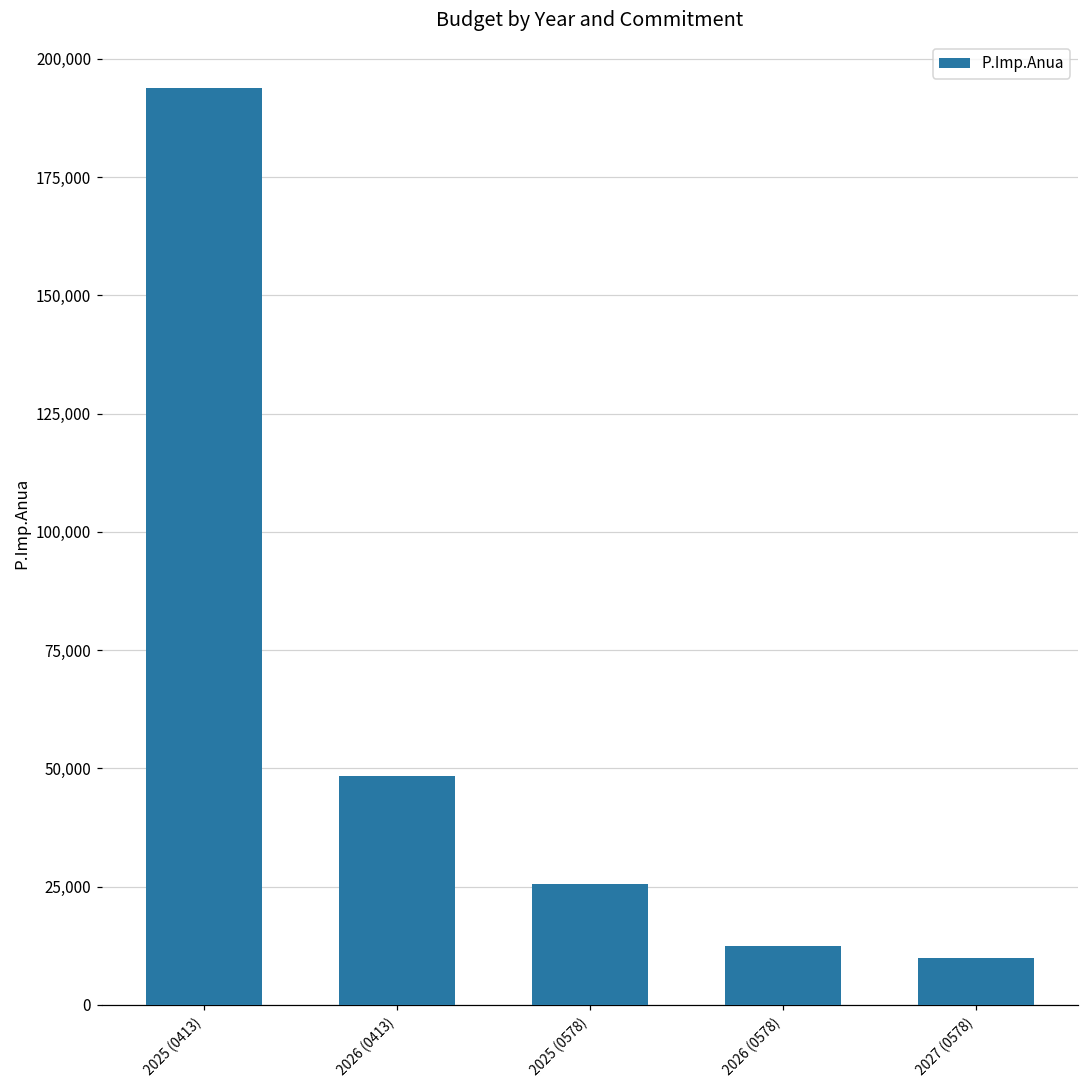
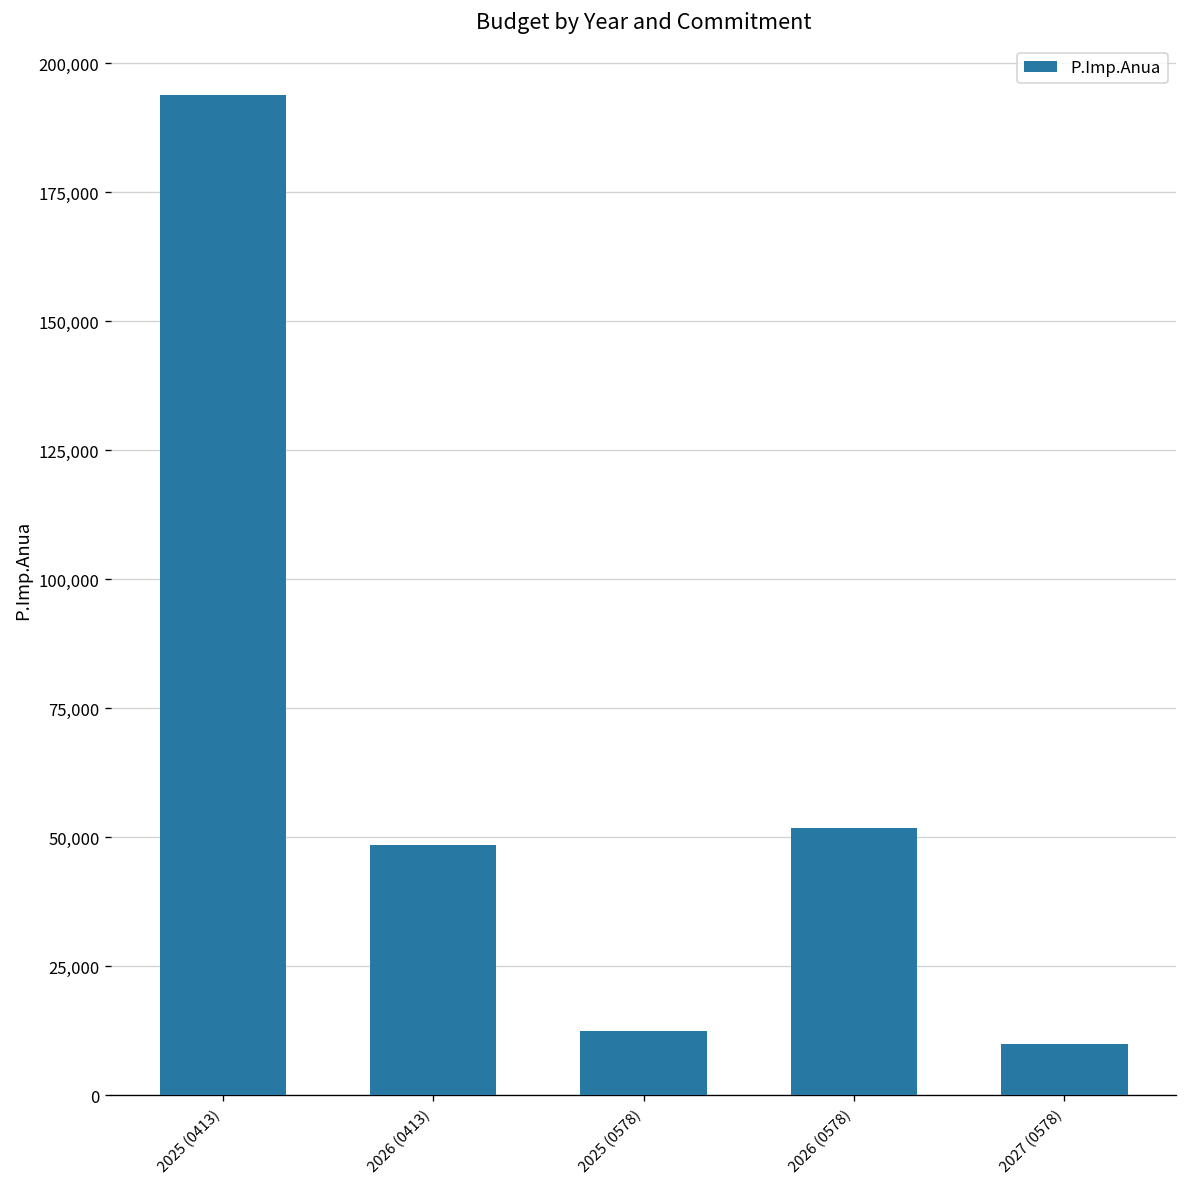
2025 (0578): 26,000 -> 12,000
2026 (0578): 12,000 -> 52,000
